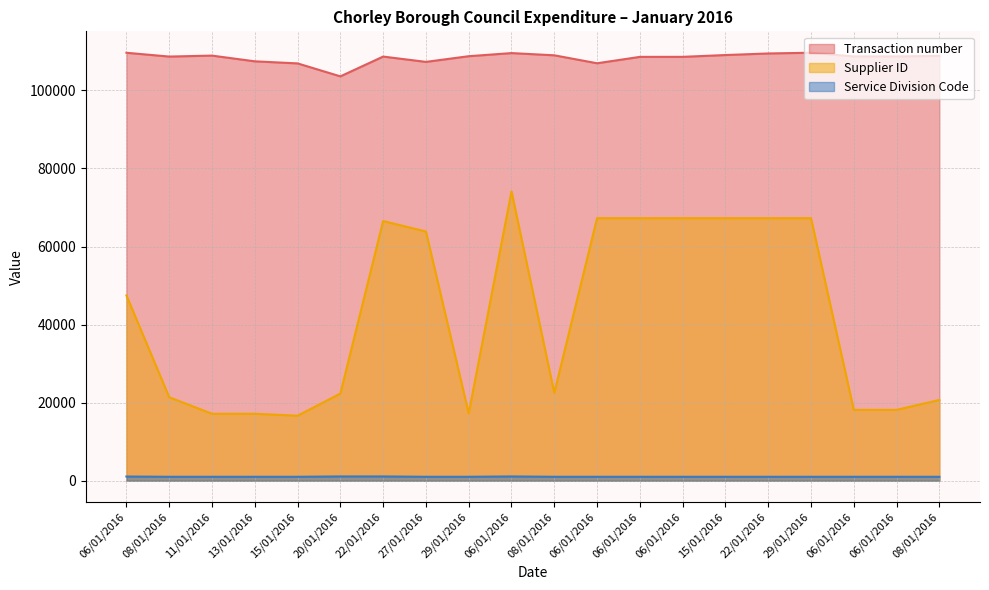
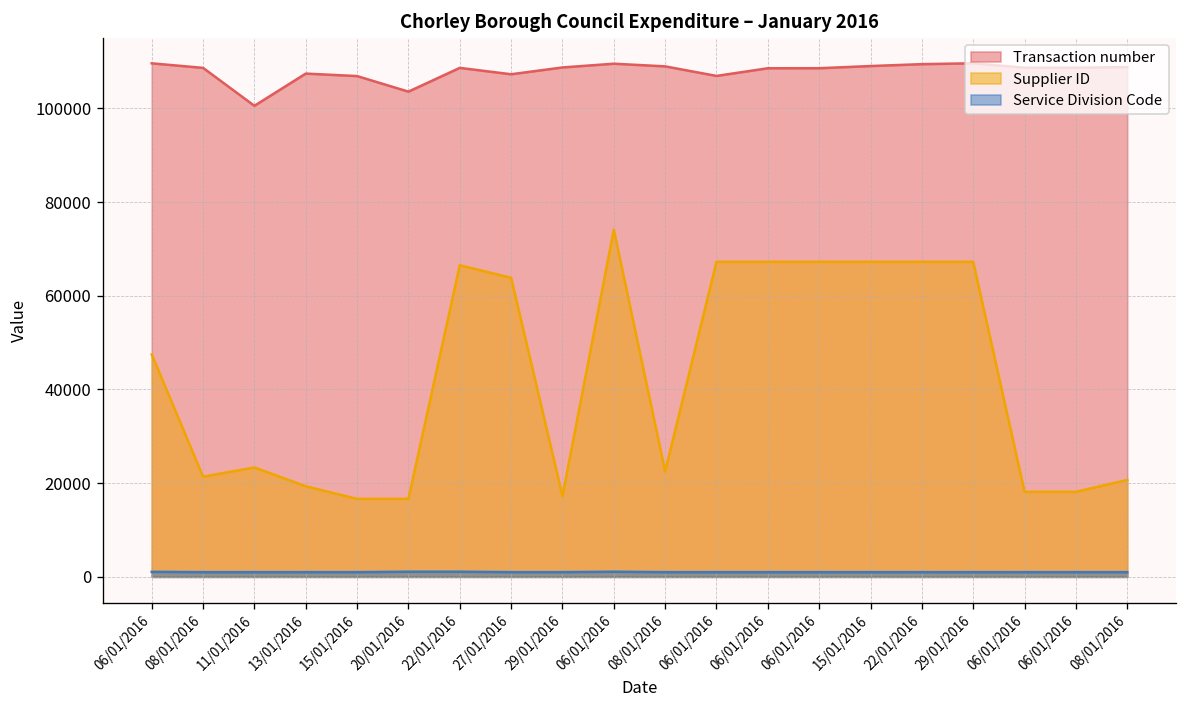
Transaction number, 11/01/2016: 109000 -> 101000
Supplier ID, 11/01/2016: 17000 -> 23000
Supplier ID, 13/01/2016: 17000 -> 19000
Supplier ID, 20/01/2016: 22000 -> 17000
